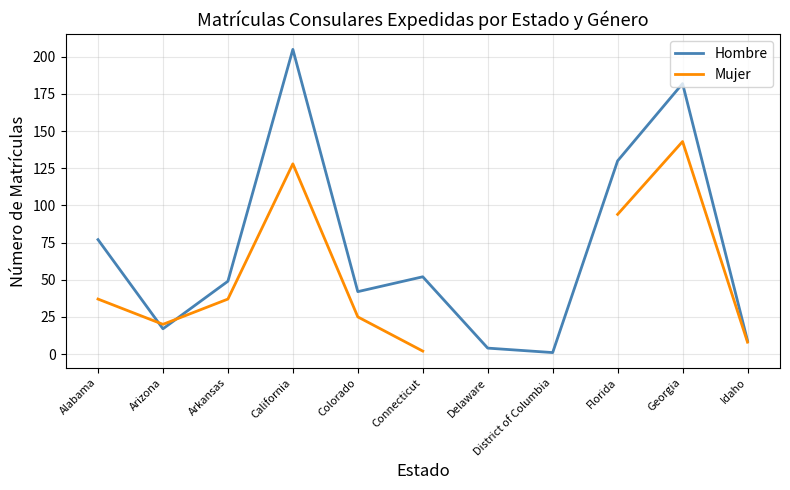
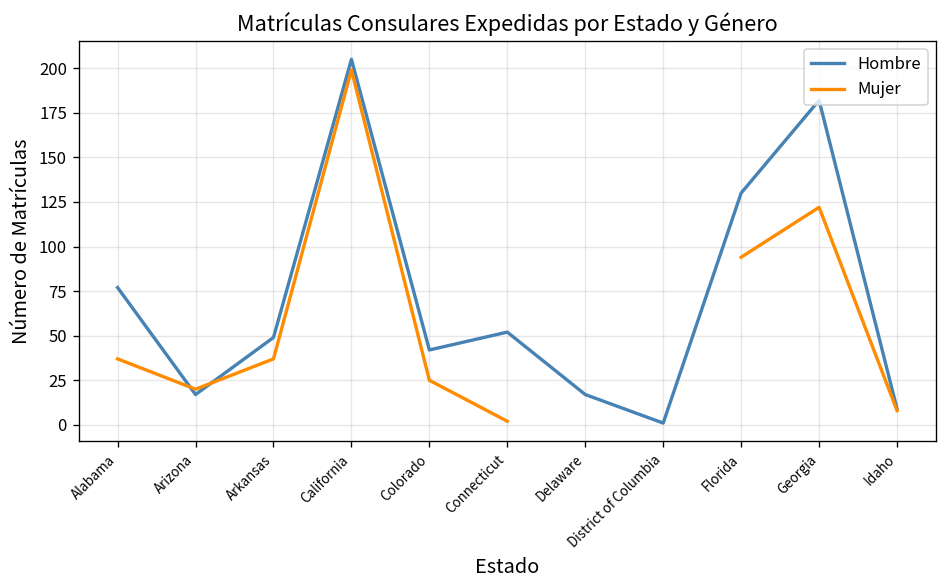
Mujer, California: 128 -> 199
Hombre, Delaware: 4 -> 17
Mujer, Georgia: 143 -> 122
